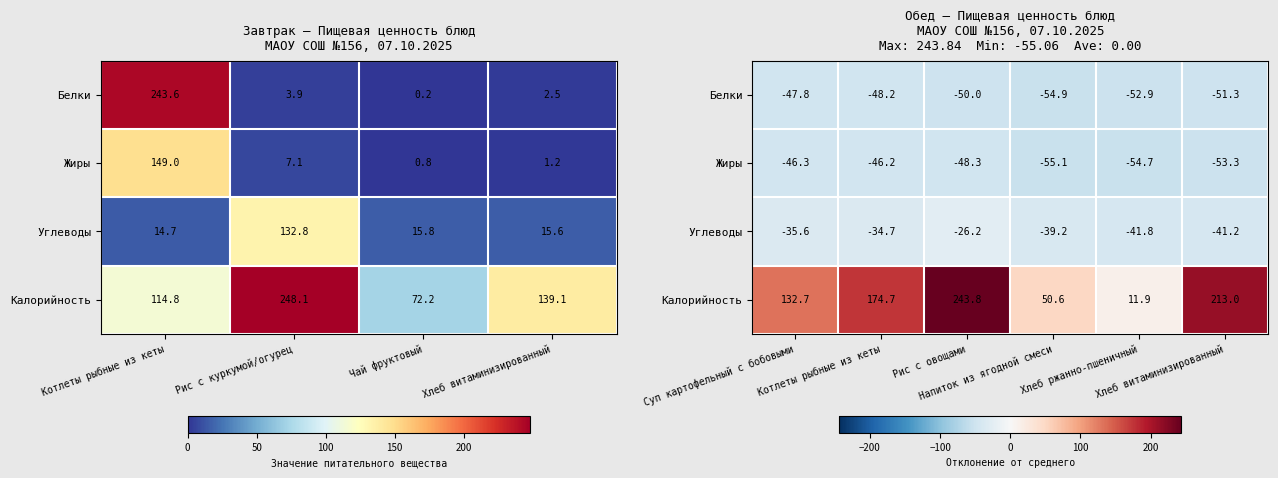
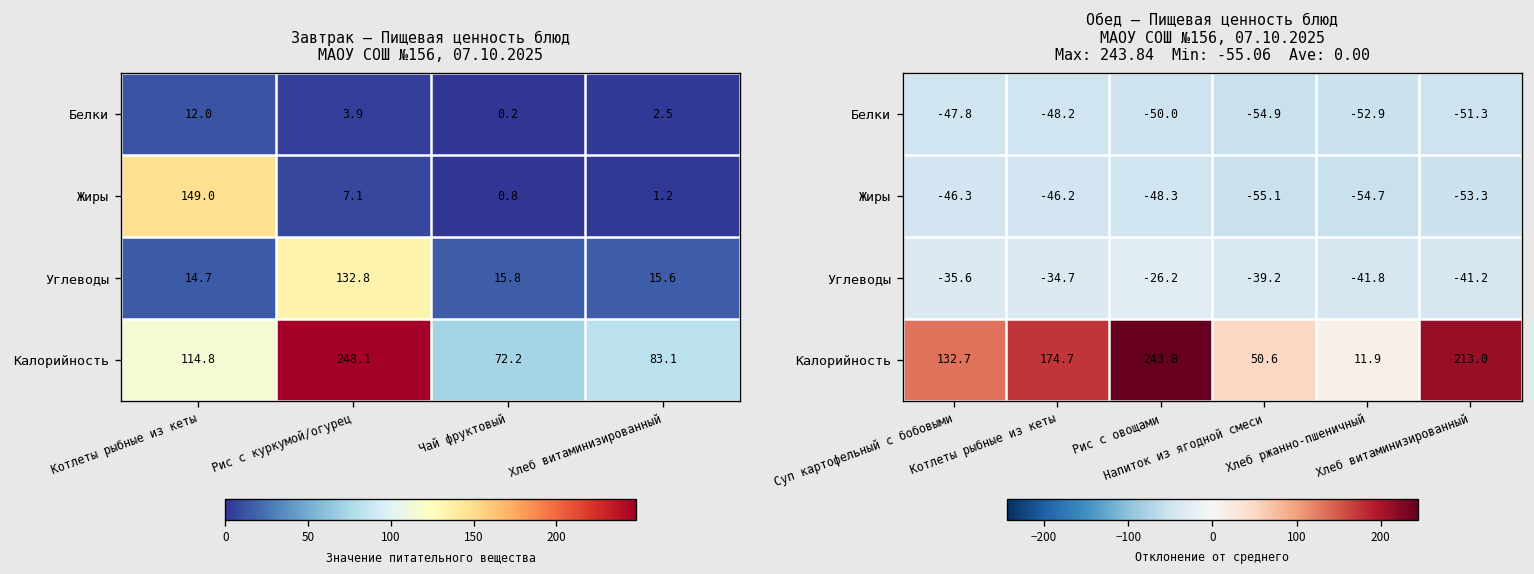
Завтрак – Пищевая ценность блюд МАОУ СОШ №156, 07.10.2025, Белки, Котлеты рыбные из кеты: 243.6 -> 12.0
Завтрак – Пищевая ценность блюд МАОУ СОШ №156, 07.10.2025, Калорийность, Хлеб витаминизированный: 139.1 -> 83.1
